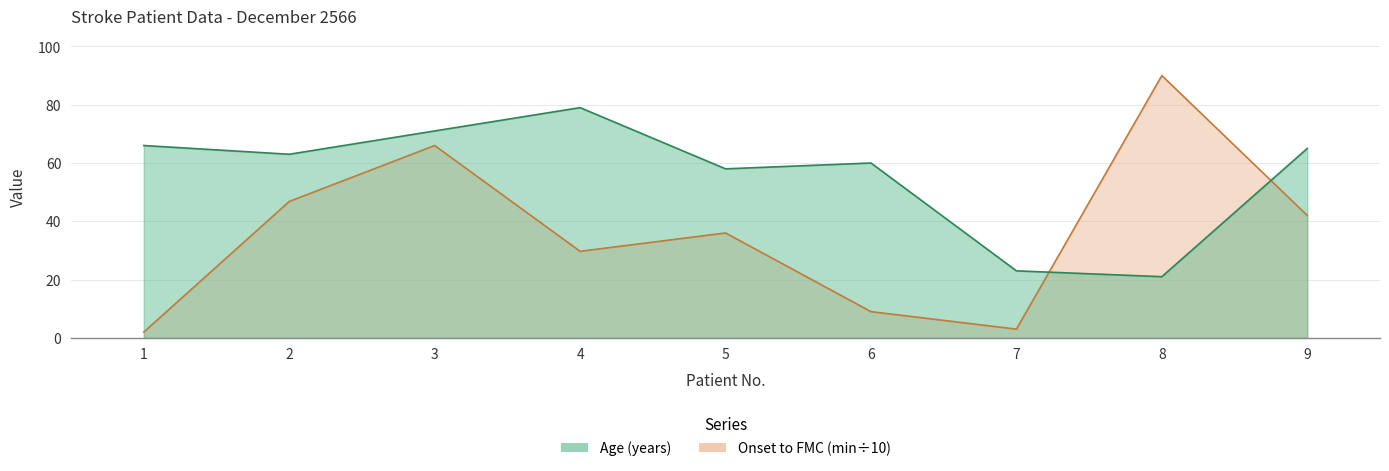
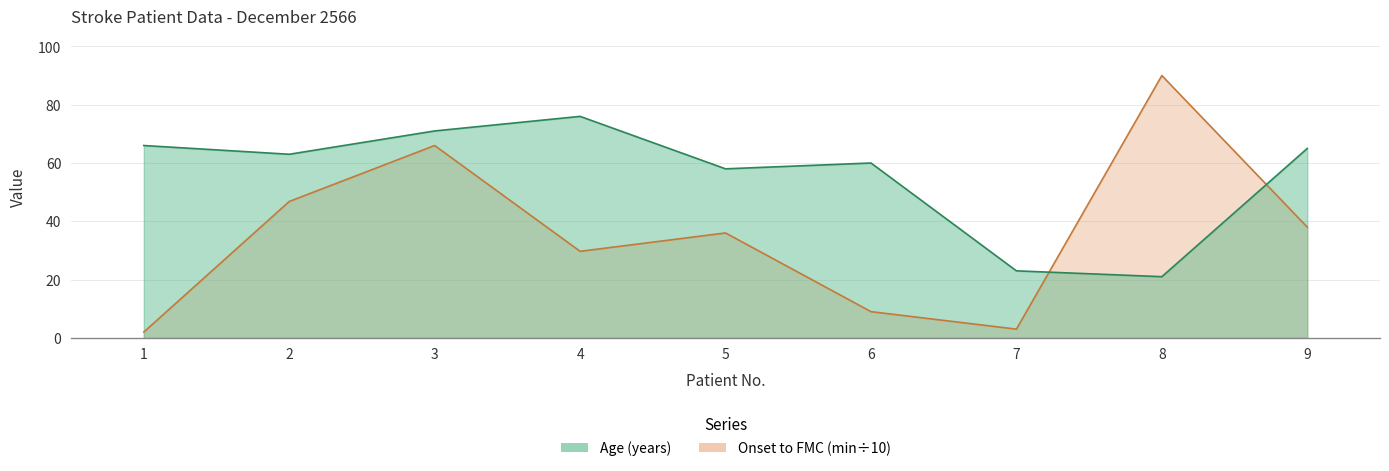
Age (years), 4: 79 -> 76
Onset to FMC (min÷10), 9: 42 -> 38
